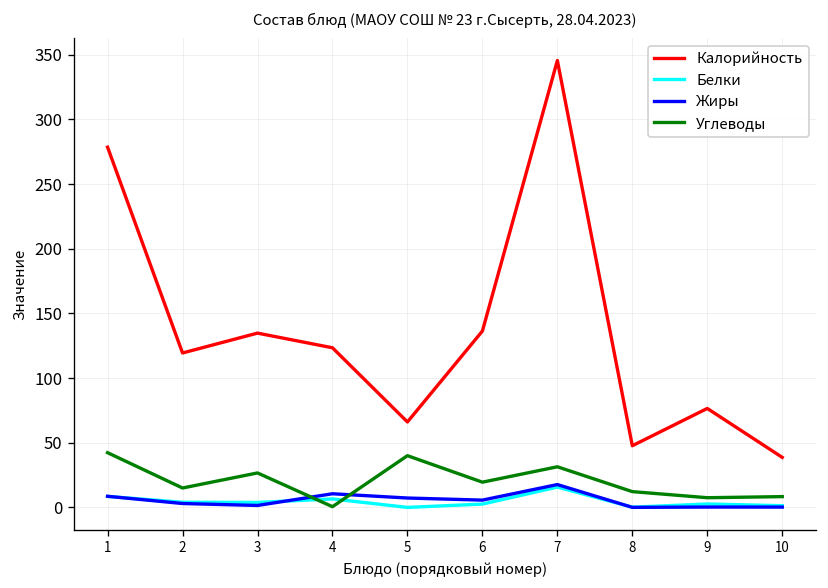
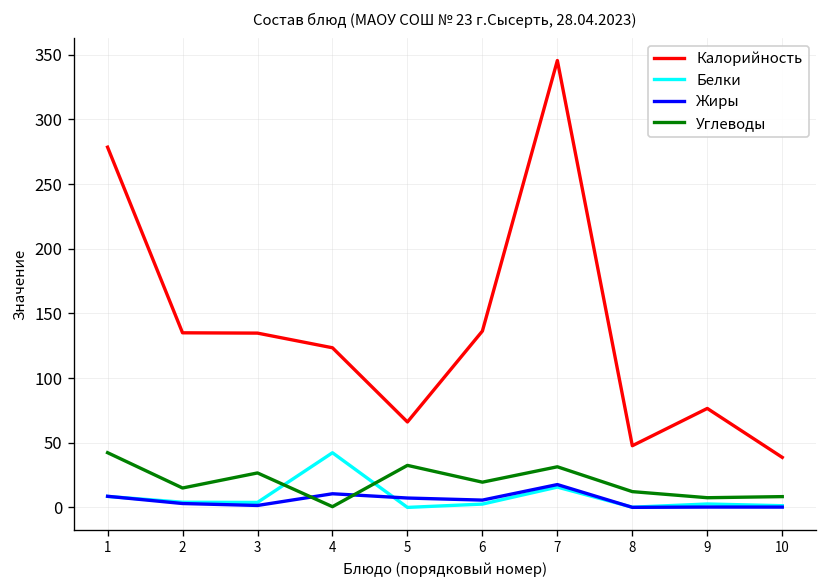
Калорийность, 2: 119 -> 135
Белки, 4: 7 -> 42
Углеводы, 5: 40 -> 33
